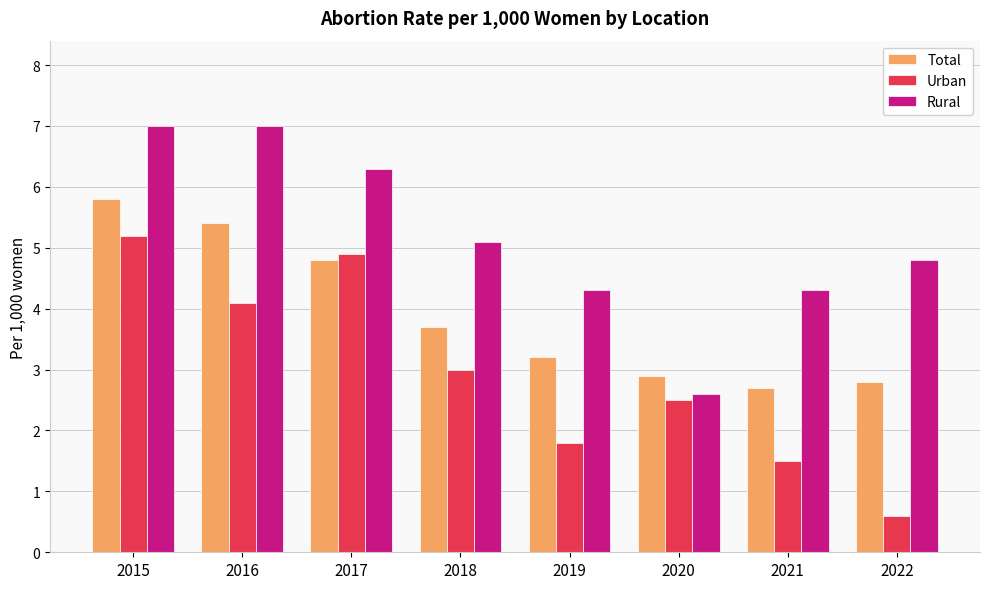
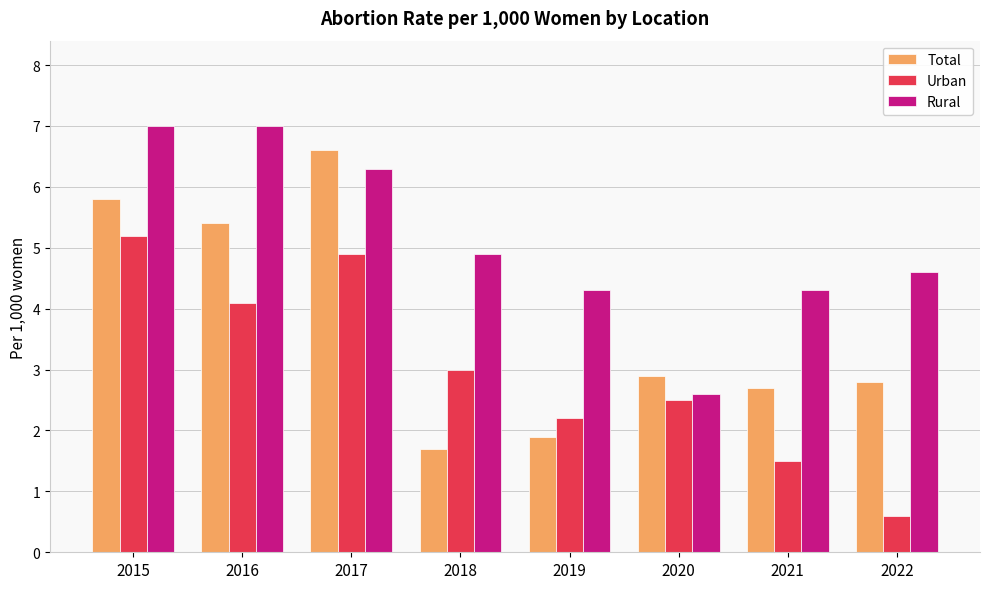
Total, 2017: 4.8 -> 6.6
Total, 2018: 3.7 -> 1.7
Rural, 2018: 5.1 -> 4.9
Total, 2019: 3.2 -> 1.9
Urban, 2019: 1.8 -> 2.2
Rural, 2022: 4.8 -> 4.6
